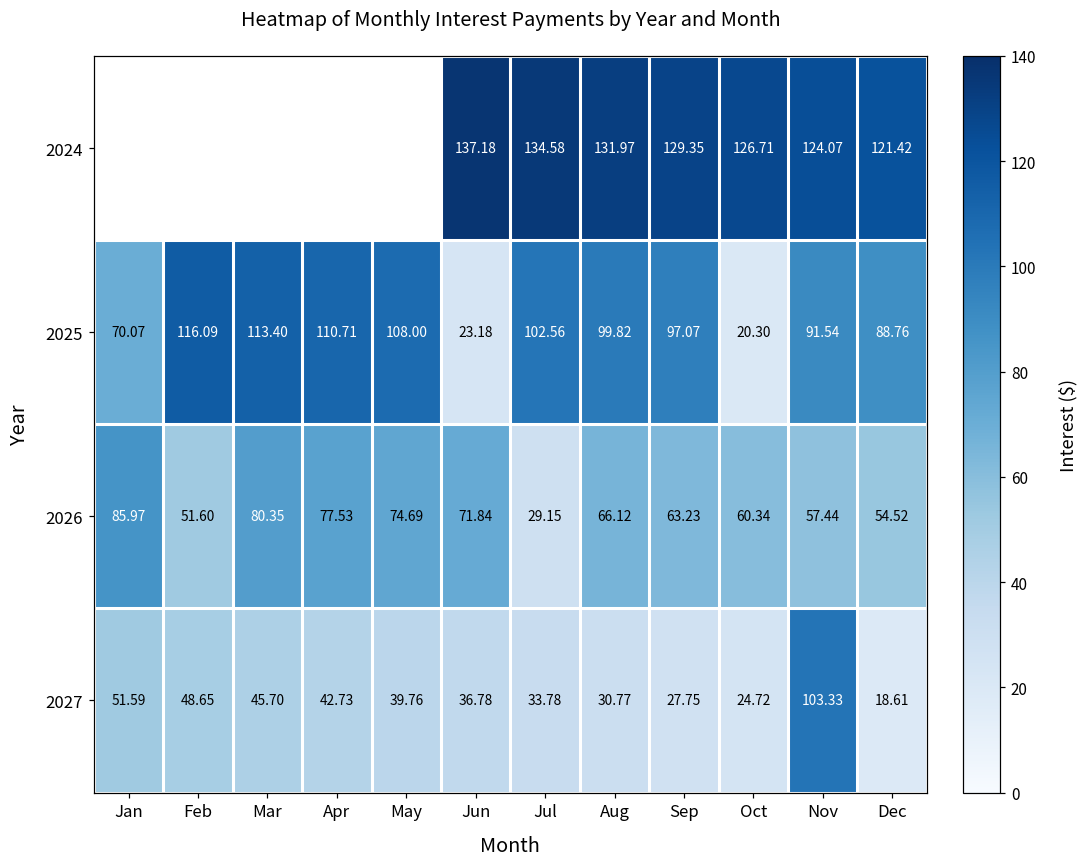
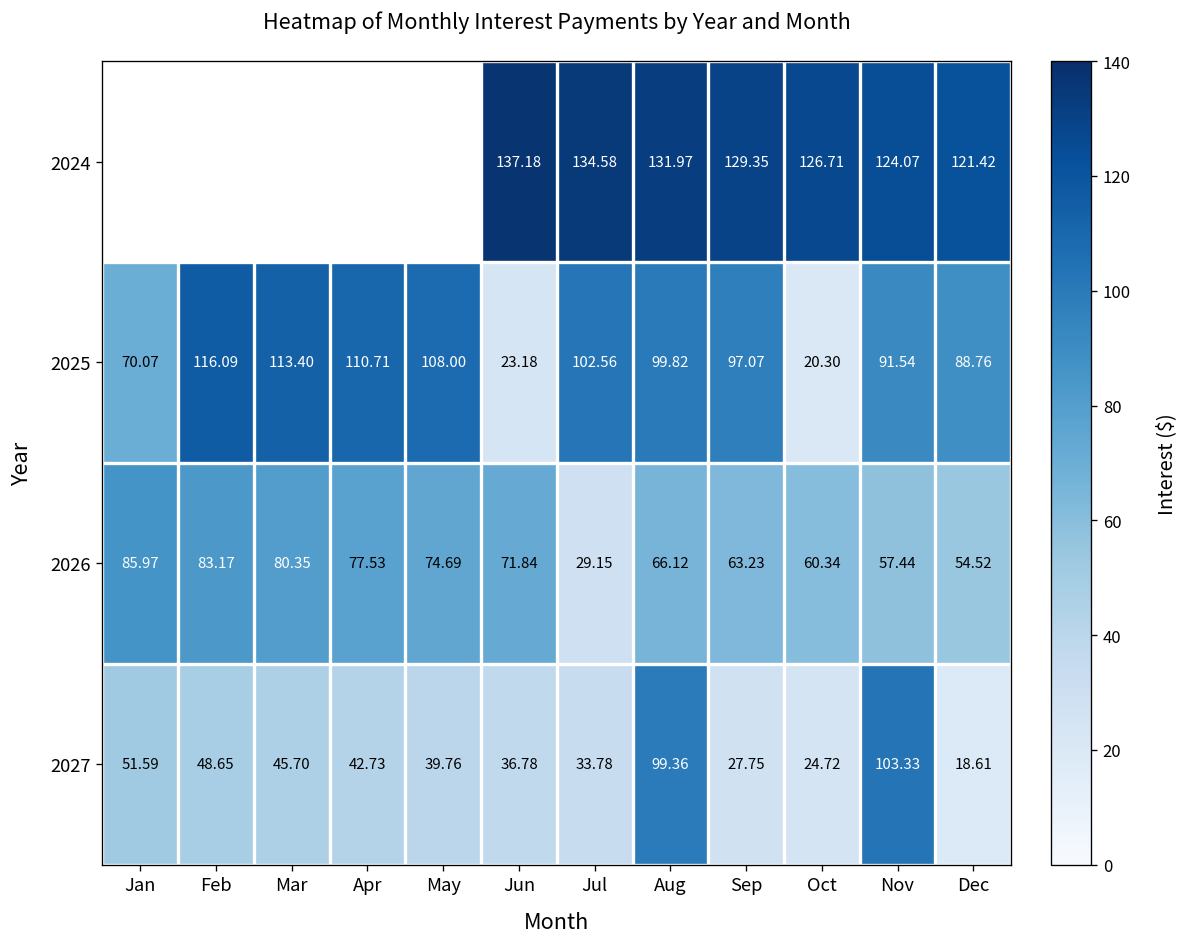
2026, Feb: 51.60 -> 83.17
2027, Aug: 30.77 -> 99.36
